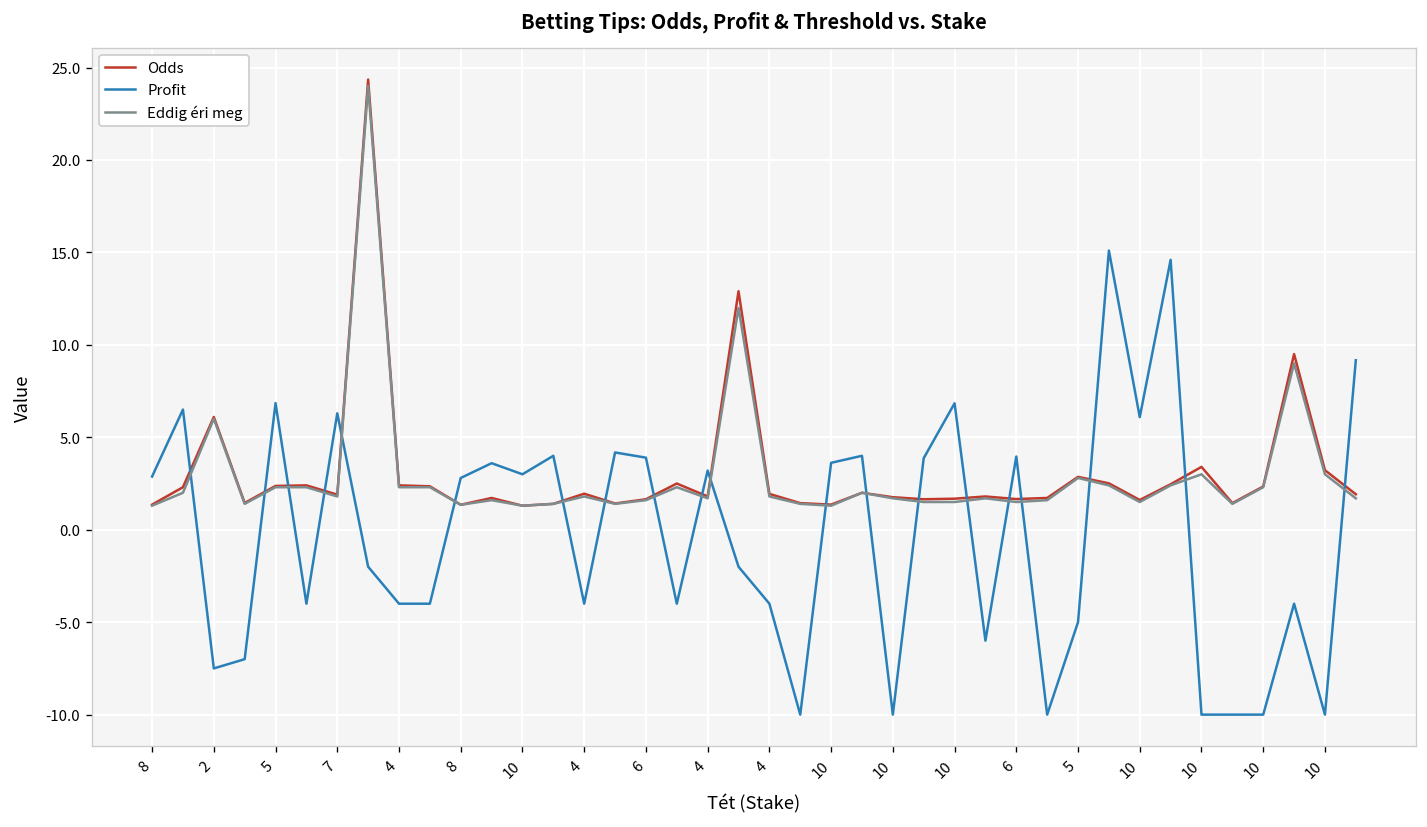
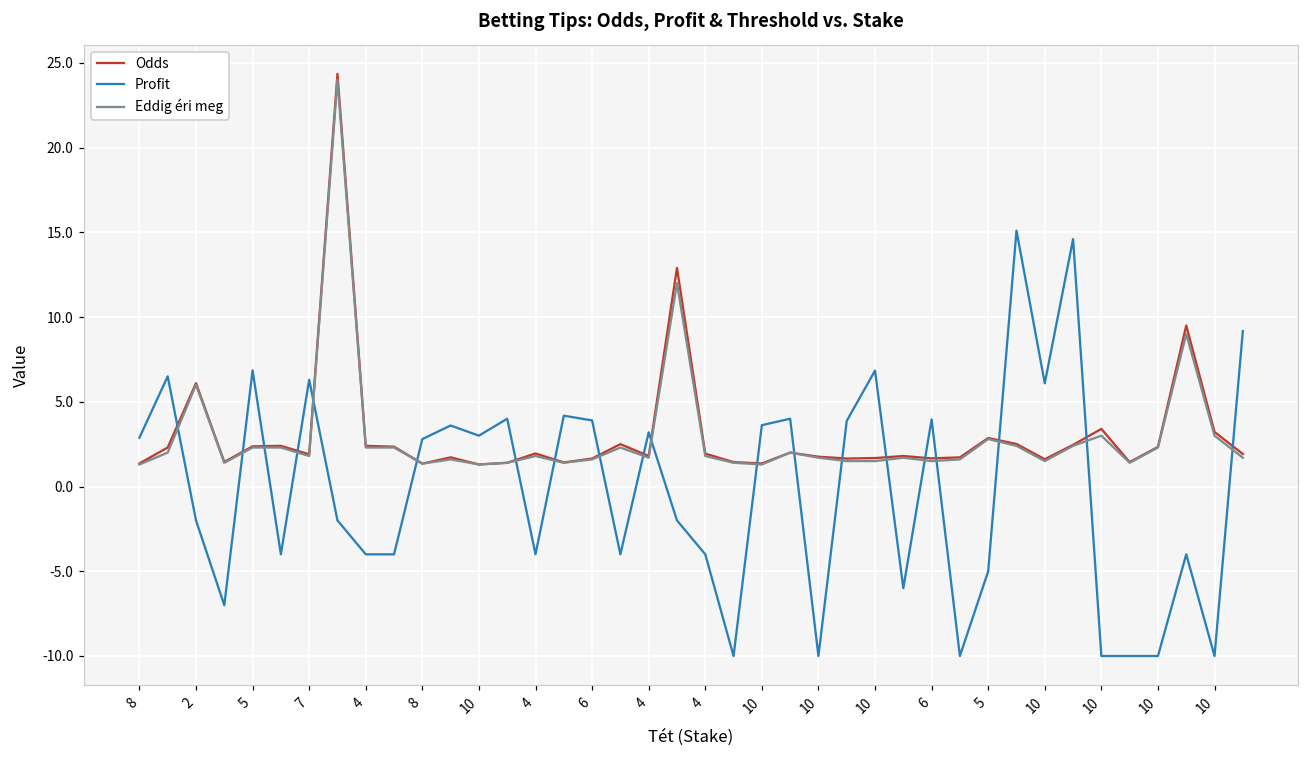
Profit, 2: -7.5 -> -2.0
